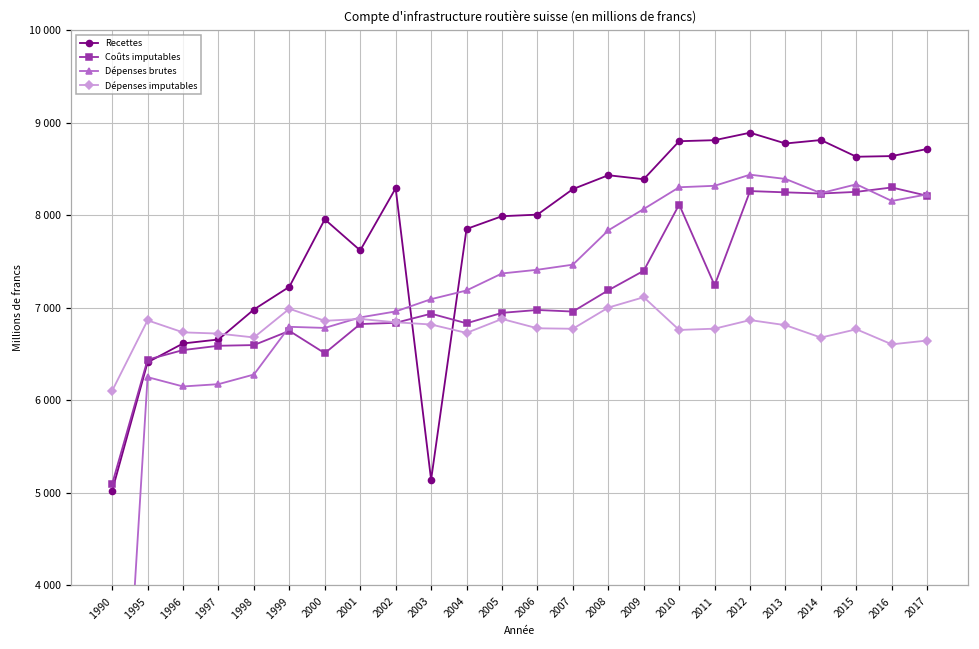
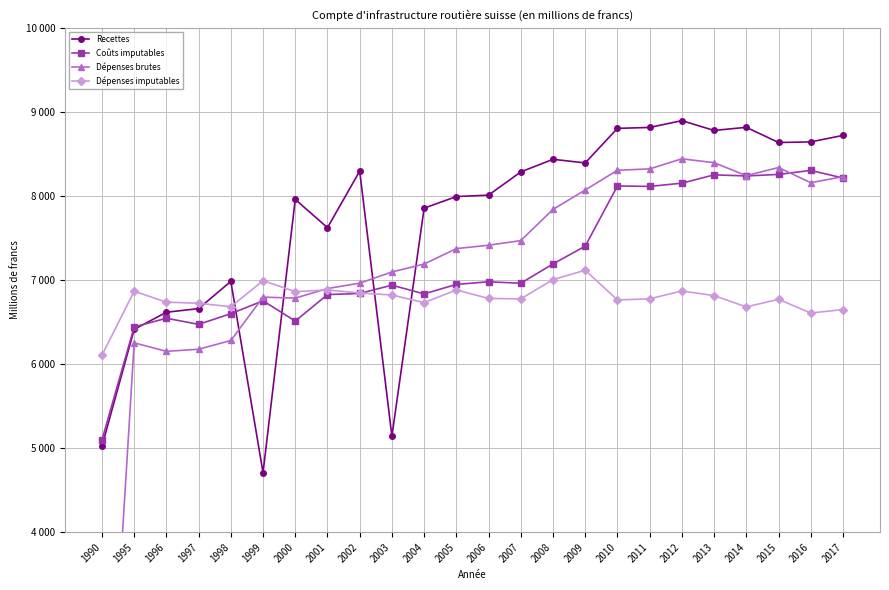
Coûts imputables, 1997: 6600 -> 6500
Recettes, 1999: 7200 -> 4700
Coûts imputables, 2011: 7200 -> 8100
Coûts imputables, 2012: 8300 -> 8200
